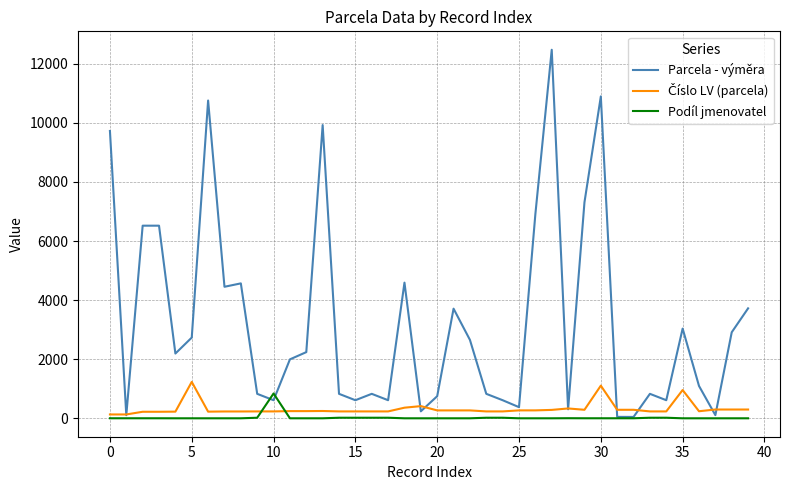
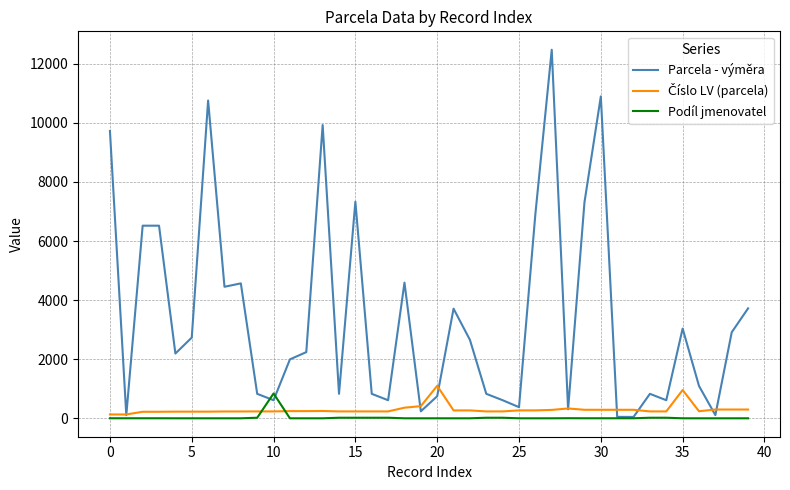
Číslo LV (parcela), 5: 1200 -> 200
Parcela - výměra, 15: 600 -> 7300
Číslo LV (parcela), 20: 300 -> 1100
Číslo LV (parcela), 30: 1100 -> 300
